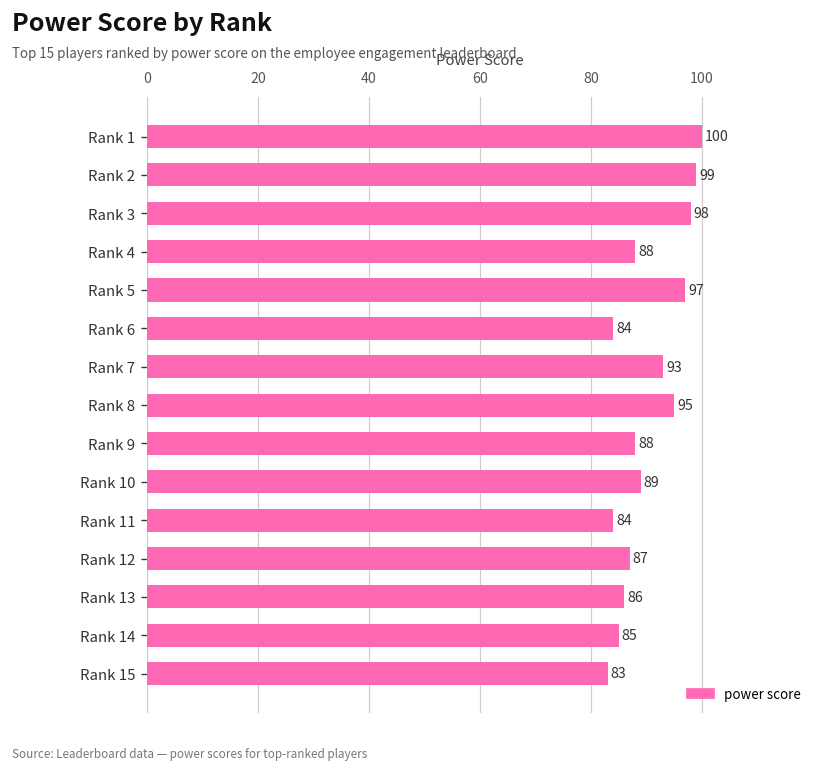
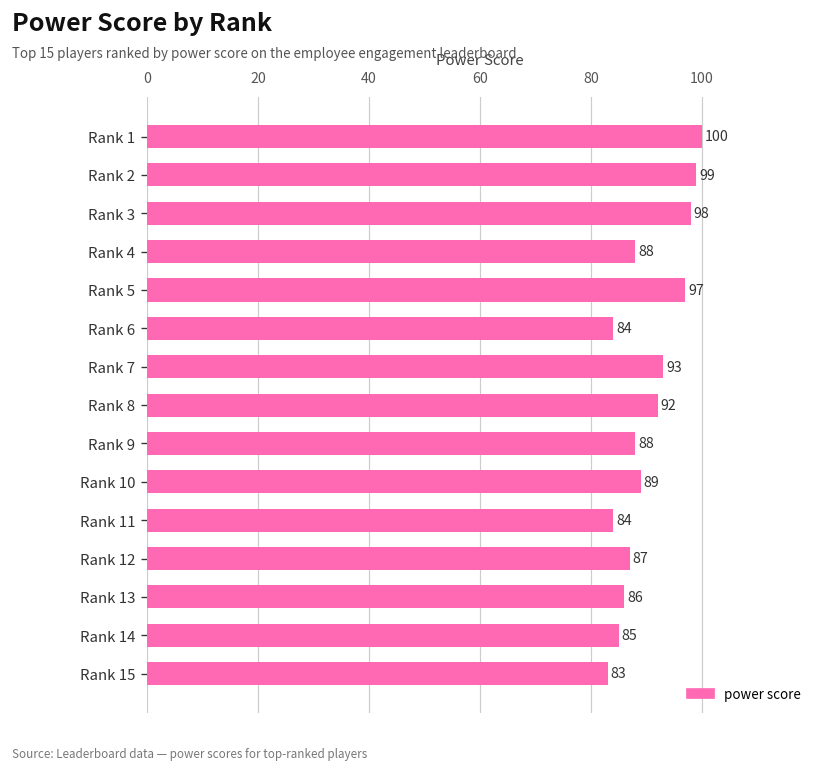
Rank 8: 95 -> 92
